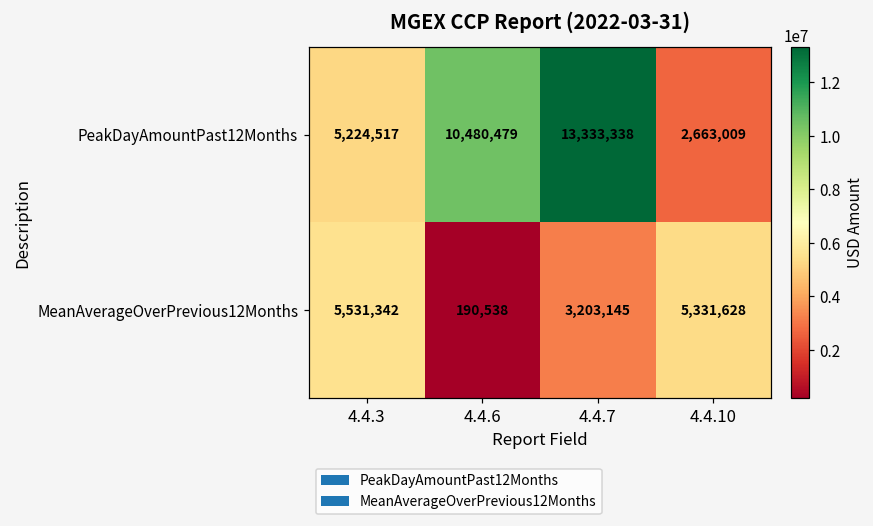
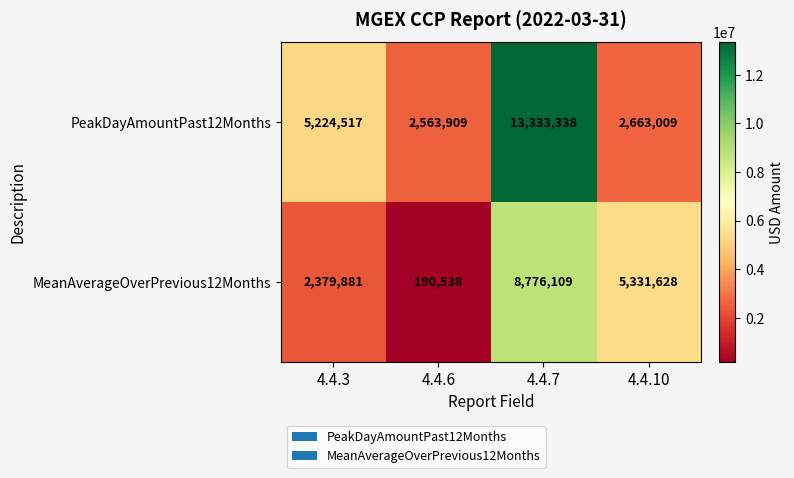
PeakDayAmountPast12Months, 4.4.6: 10,480,479 -> 2,563,909
MeanAverageOverPrevious12Months, 4.4.3: 5,531,342 -> 2,379,881
MeanAverageOverPrevious12Months, 4.4.7: 3,203,145 -> 8,776,109
